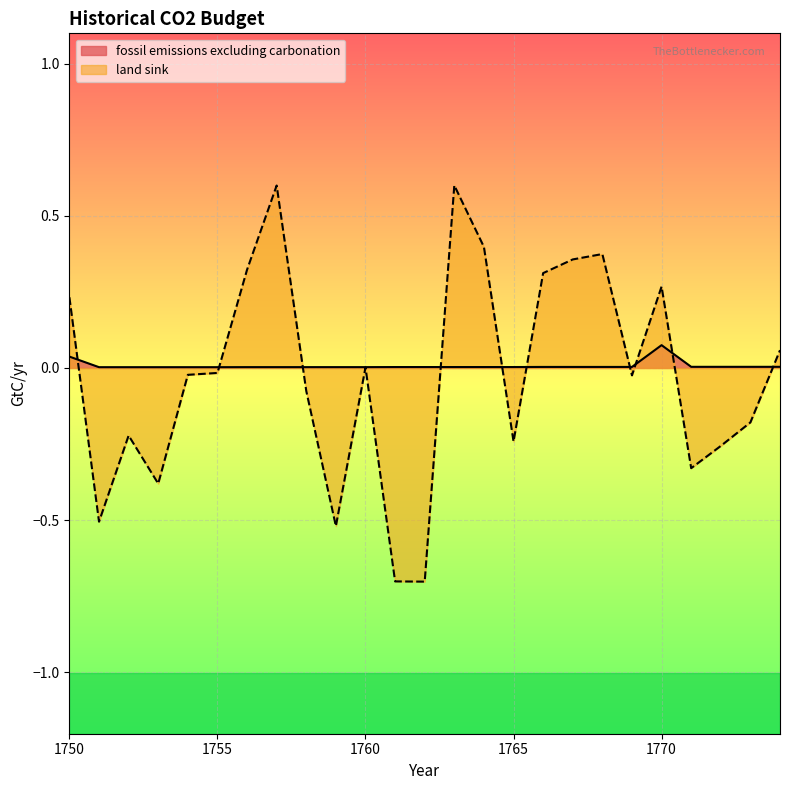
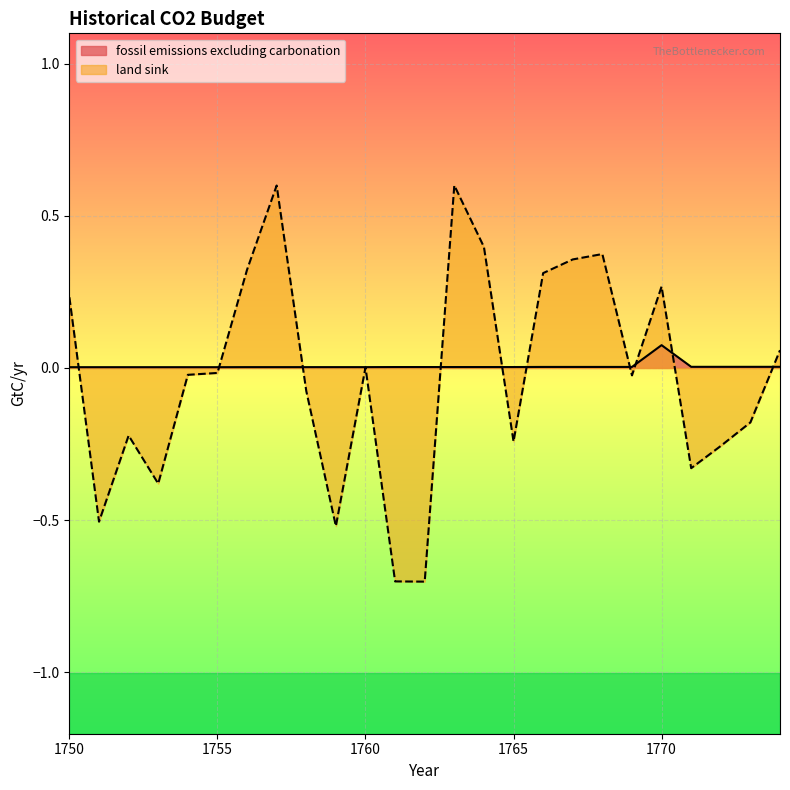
fossil emissions excluding carbonation, 1750: 0.04 -> 0.00
